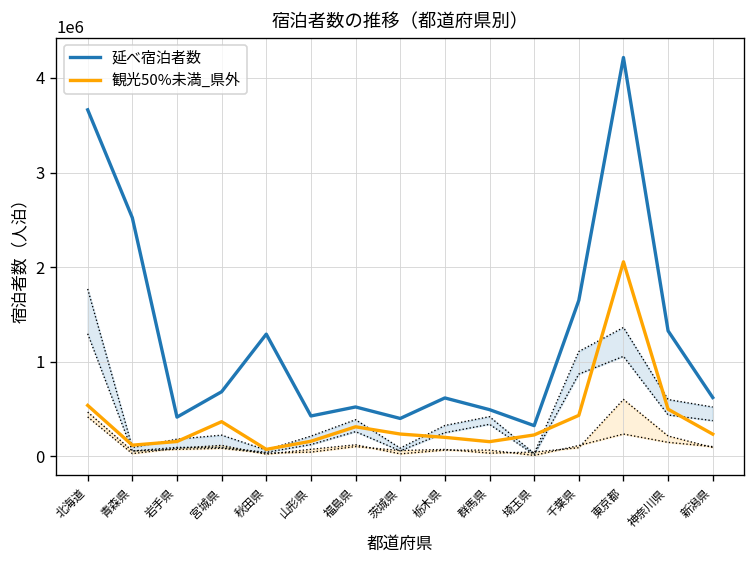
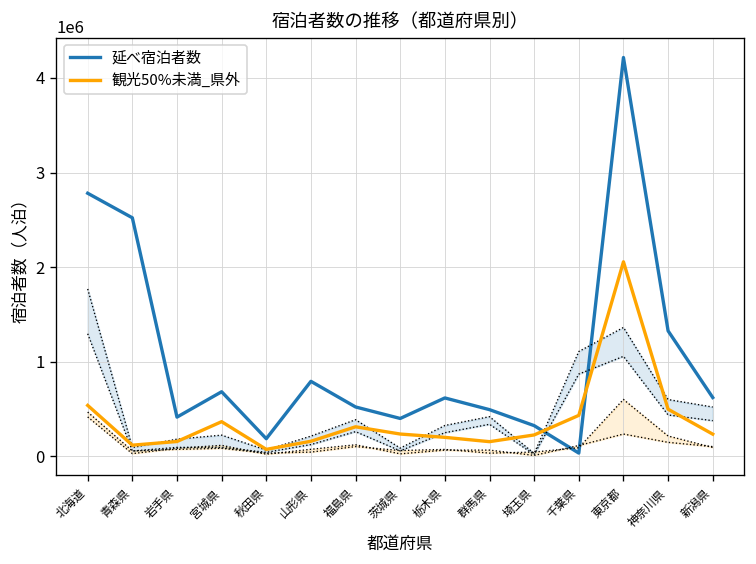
延べ宿泊者数, 北海道: 3700000 -> 2800000
延べ宿泊者数, 秋田県: 1300000 -> 200000
延べ宿泊者数, 山形県: 400000 -> 800000
延べ宿泊者数, 千葉県: 1600000 -> 0
